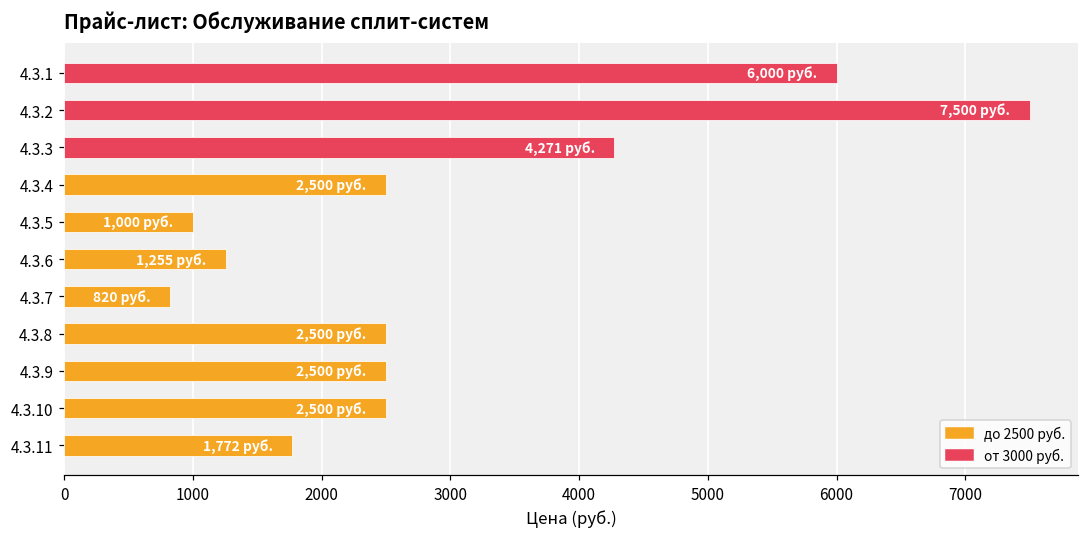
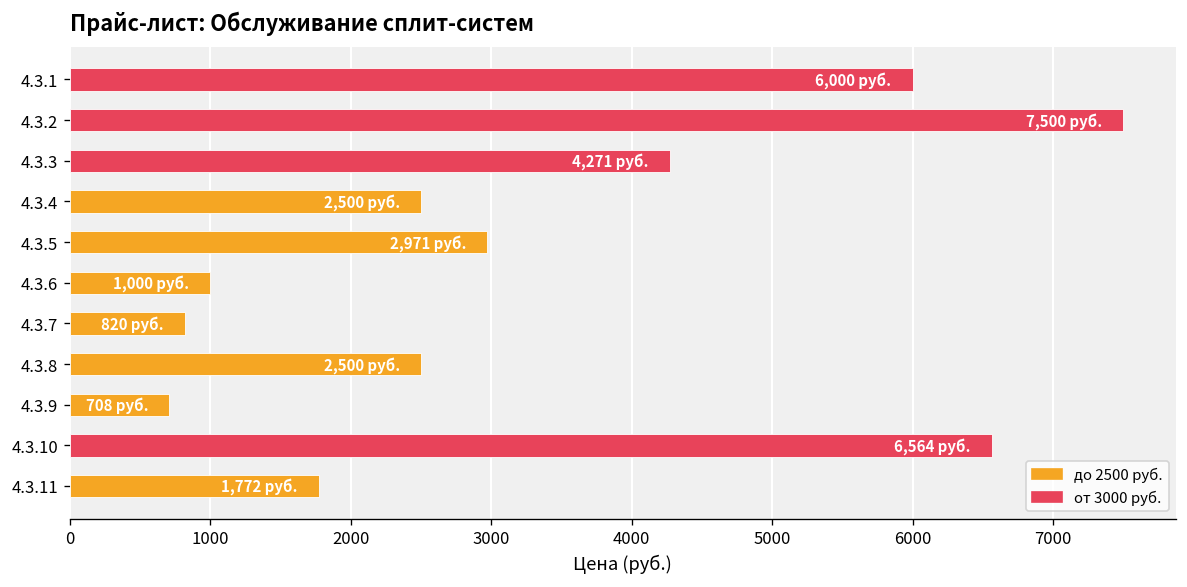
4.3.5: 1,000 -> 2,971
4.3.6: 1,255 -> 1,000
4.3.9: 2,500 -> 708
4.3.10: 2,500 -> 6,564
